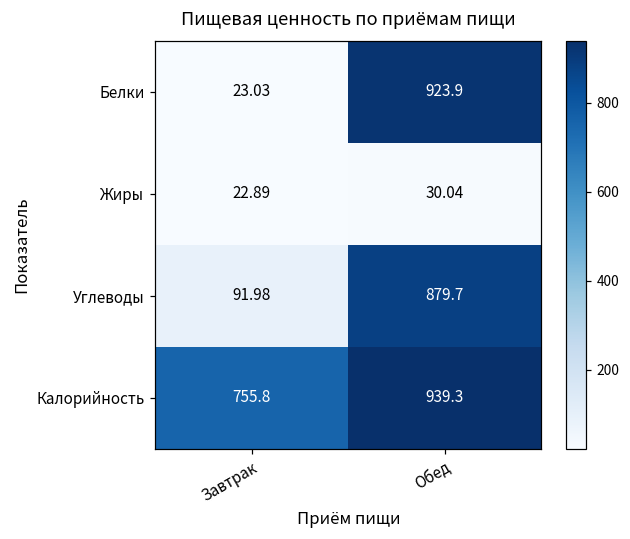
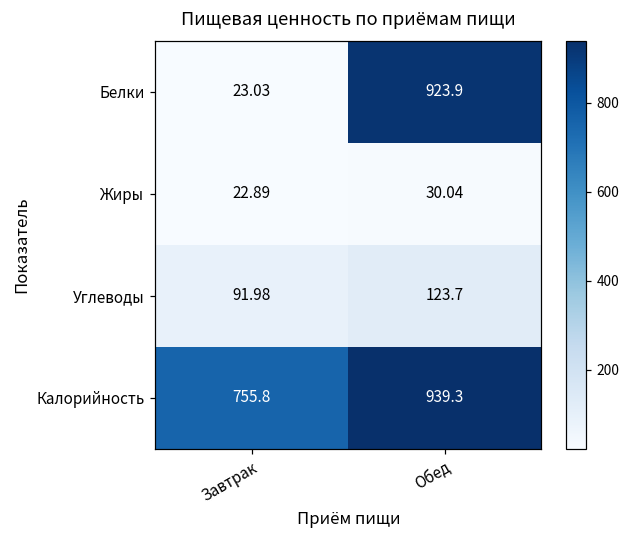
Углеводы, Обед: 879.7 -> 123.7
